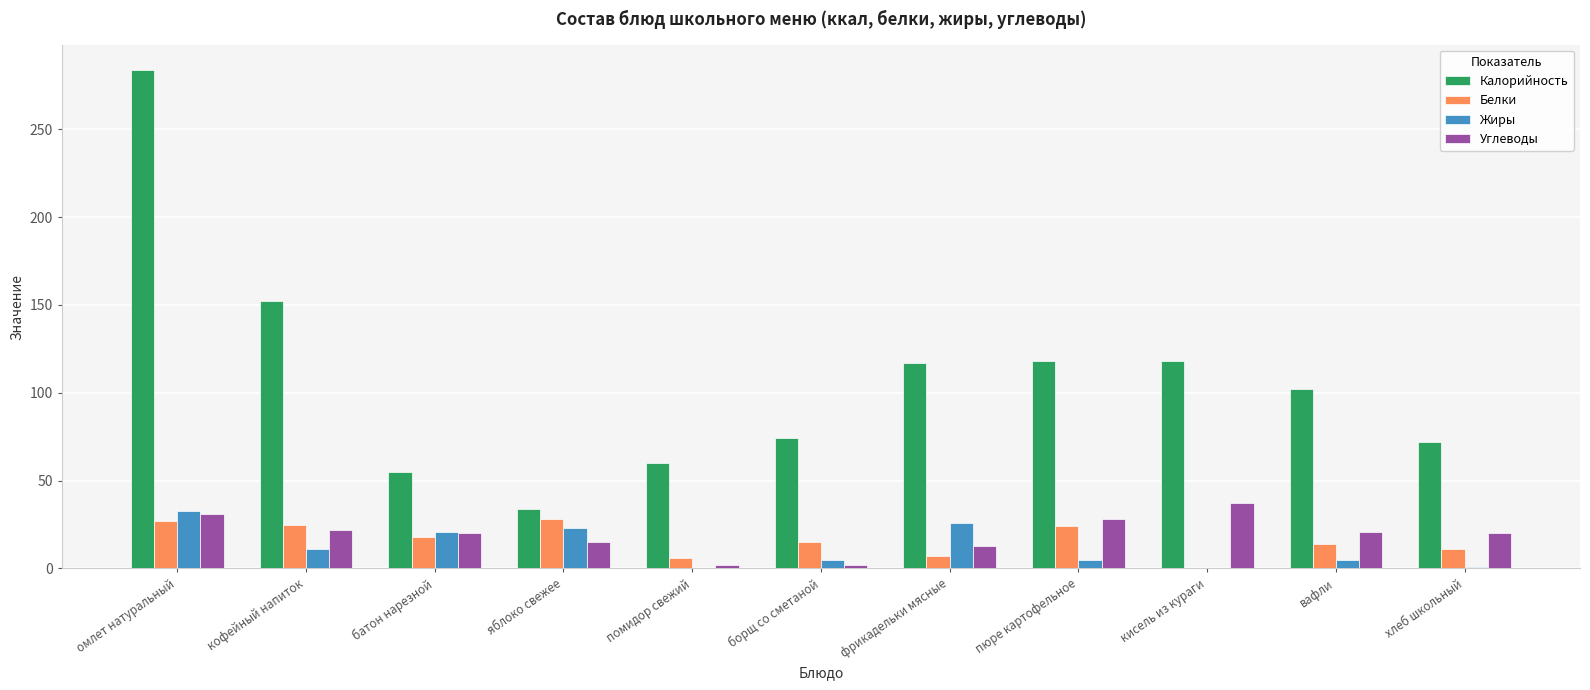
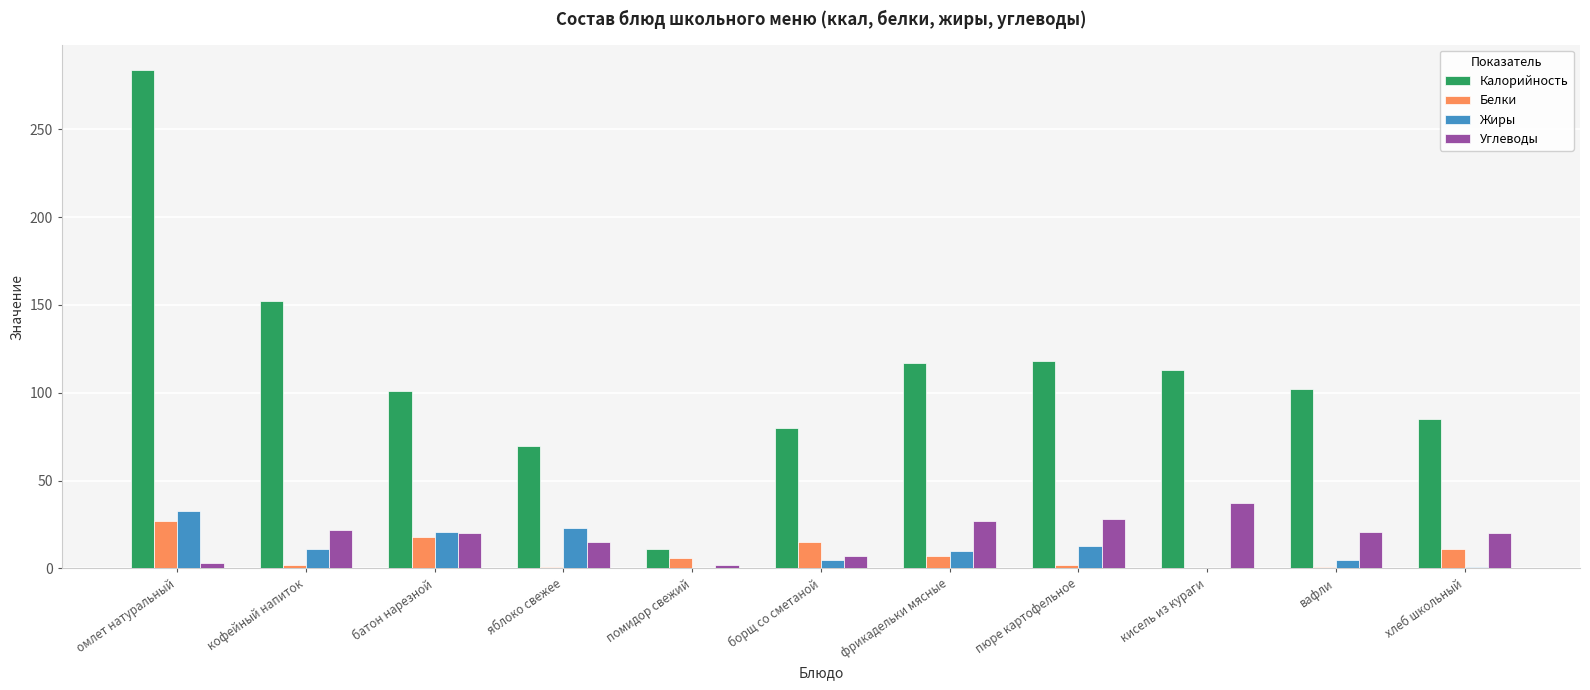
Углеводы, омлет натуральный: 31 -> 3
Белки, кофейный напиток: 25 -> 2
Калорийность, батон нарезной: 55 -> 101
Калорийность, яблоко свежее: 34 -> 70
Белки, яблоко свежее: 28 -> 1
Калорийность, помидор свежий: 60 -> 11
Калорийность, борщ со сметаной: 74 -> 80
Углеводы, борщ со сметаной: 2 -> 7
Жиры, фрикадельки мясные: 26 -> 10
Углеводы, фрикадельки мясные: 13 -> 27
Белки, пюре картофельное: 24 -> 2
Жиры, пюре картофельное: 5 -> 13
Калорийность, кисель из кураги: 118 -> 113
Белки, вафли: 14 -> 1
Калорийность, хлеб школьный: 72 -> 85
